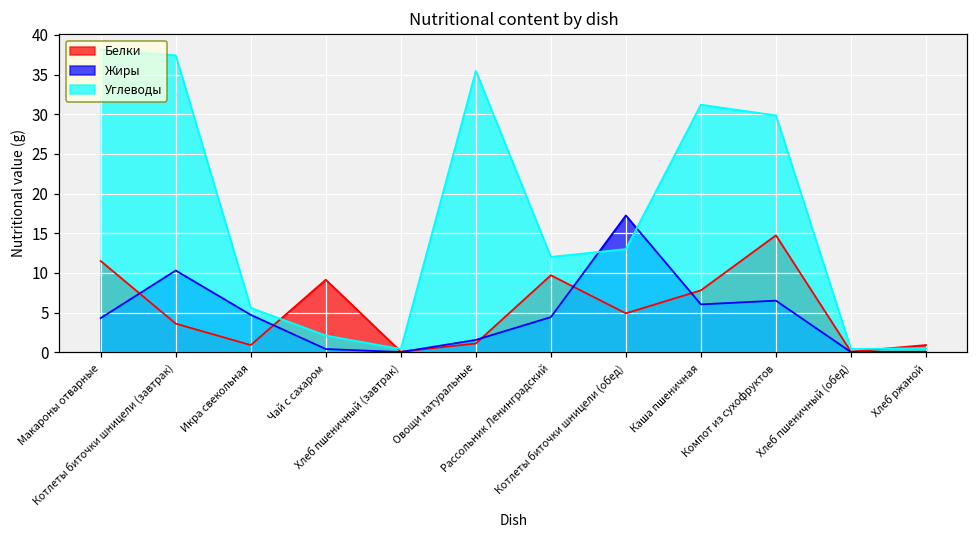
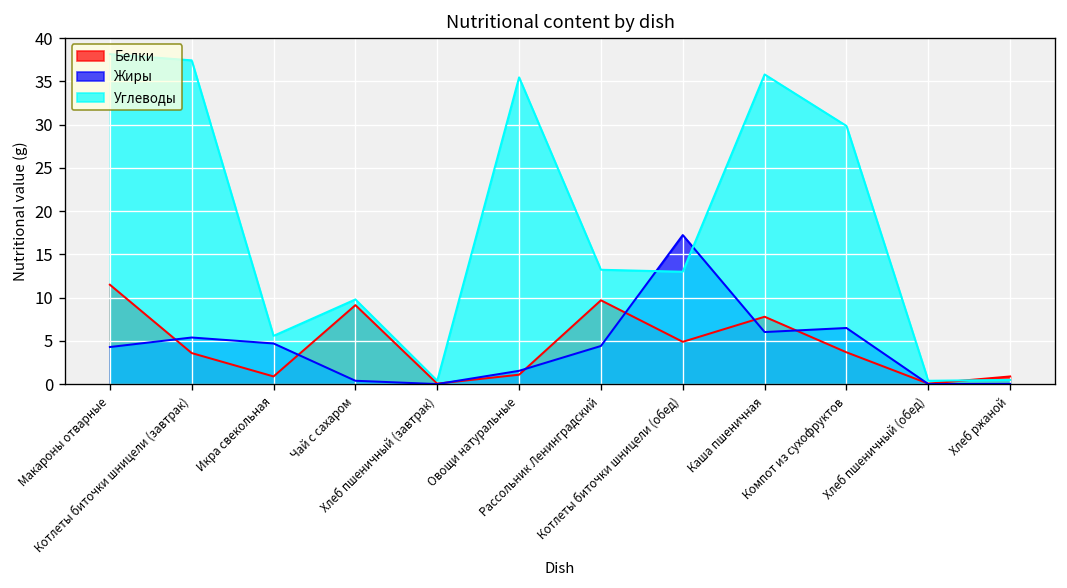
Жиры, Котлеты биточки шницели (завтрак): 10 -> 5
Углеводы, Чай с сахаром: 2 -> 10
Углеводы, Рассольник Ленинградский: 12 -> 13
Углеводы, Каша пшеничная: 31 -> 36
Белки, Компот из сухофруктов: 15 -> 4
